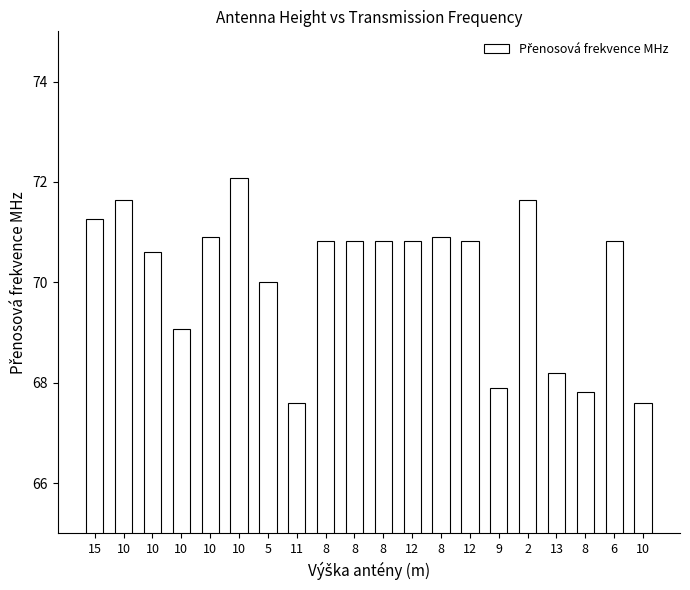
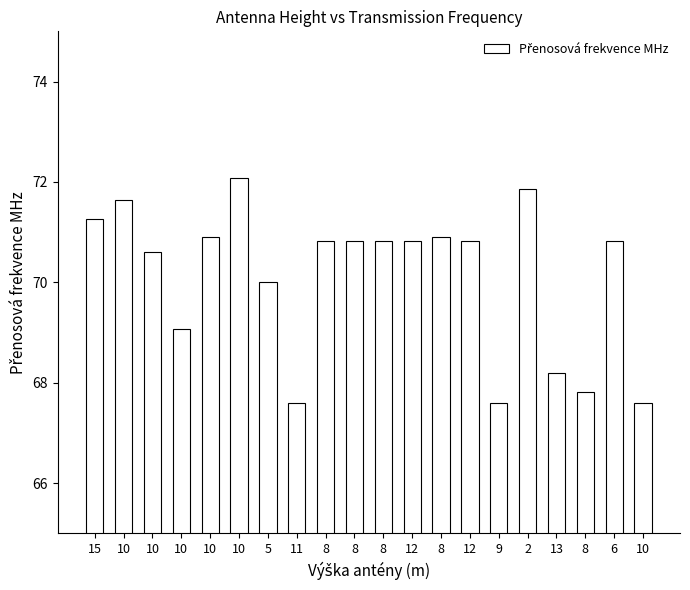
9: 67.9 -> 67.6
2: 71.7 -> 71.9
